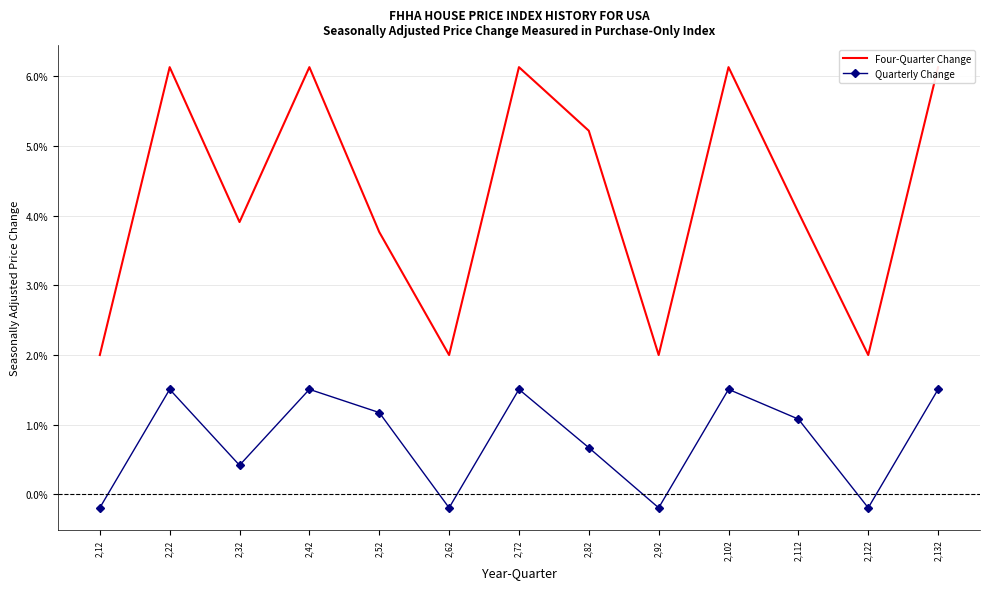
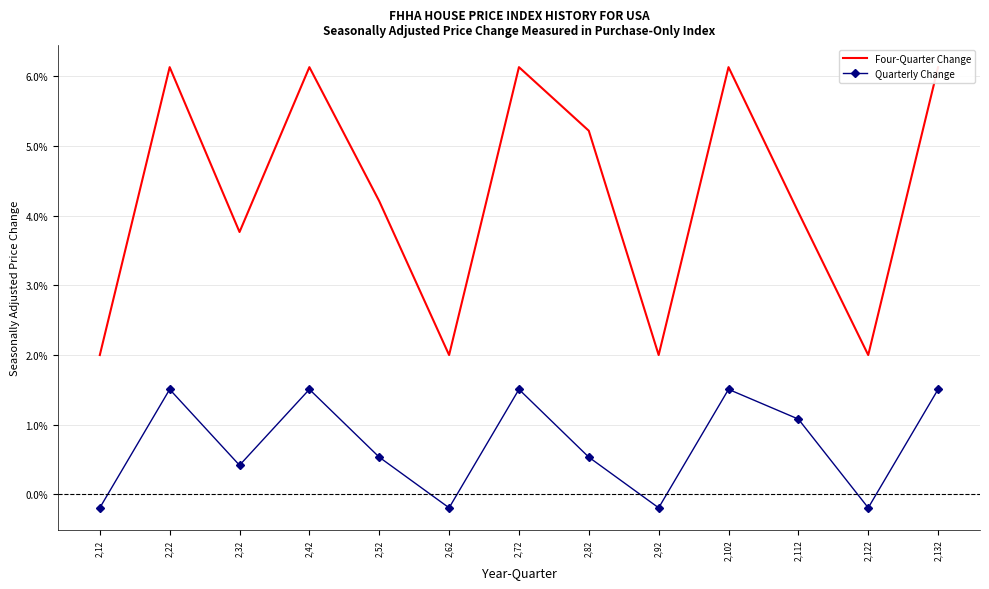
Four-Quarter Change, 2,32: 3.9% -> 3.8%
Four-Quarter Change, 2,52: 3.8% -> 4.2%
Quarterly Change, 2,52: 1.2% -> 0.5%
Quarterly Change, 2,82: 0.7% -> 0.5%
